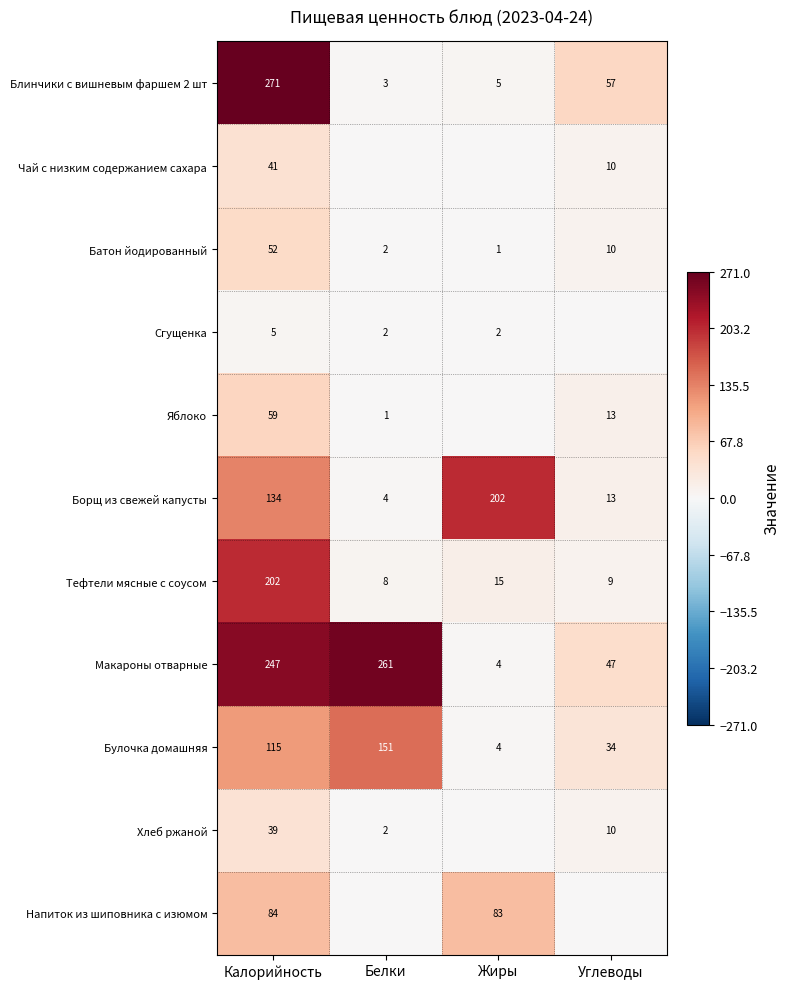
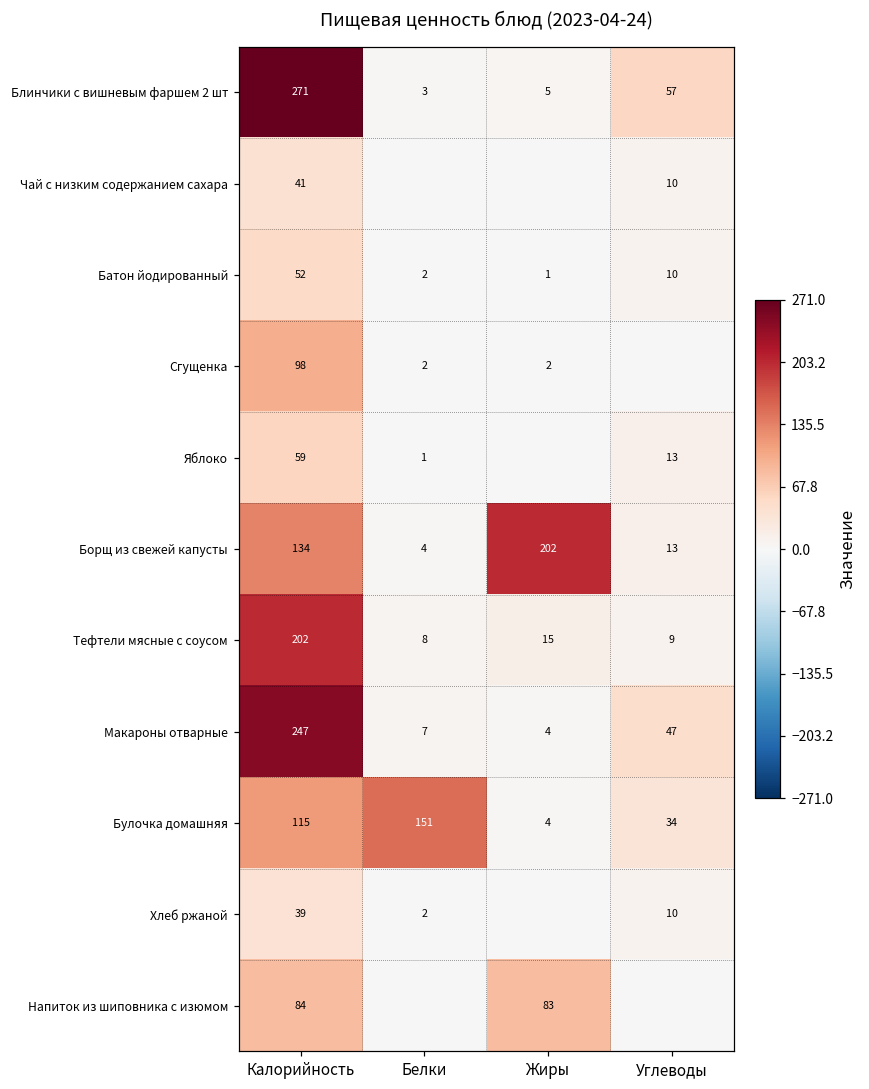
Сгущенка, Калорийность: 5 -> 98
Макароны отварные, Белки: 261 -> 7
